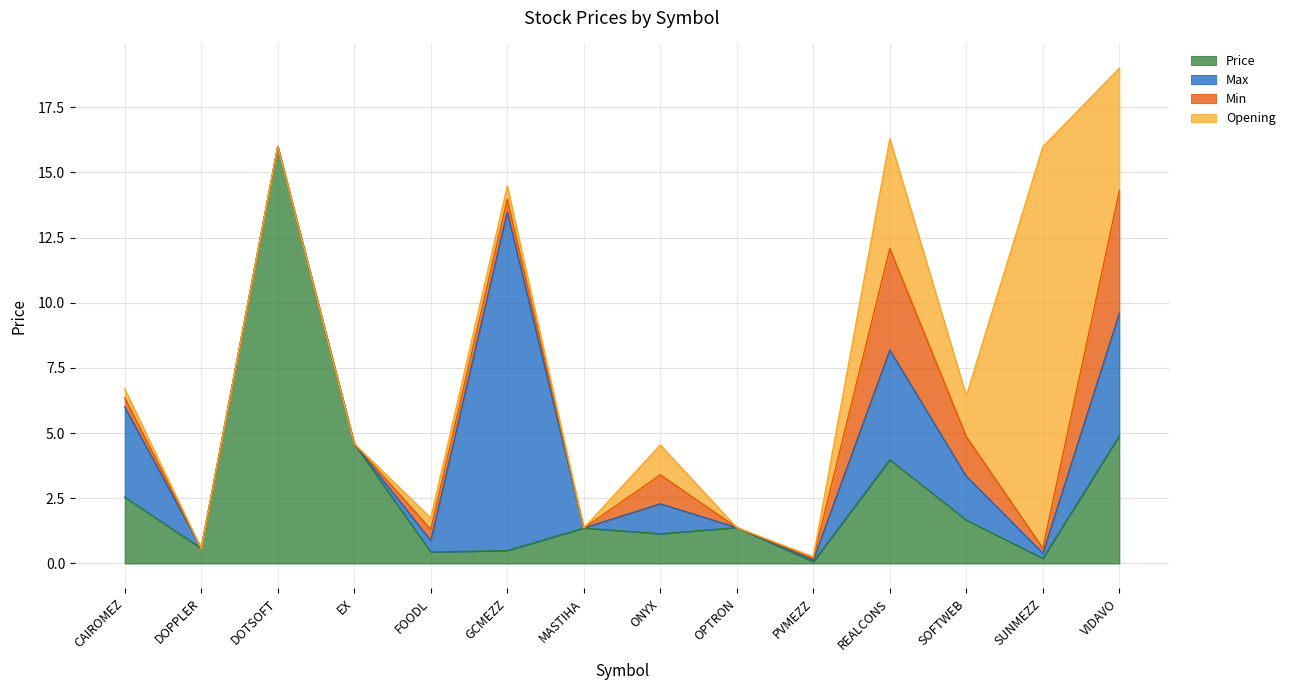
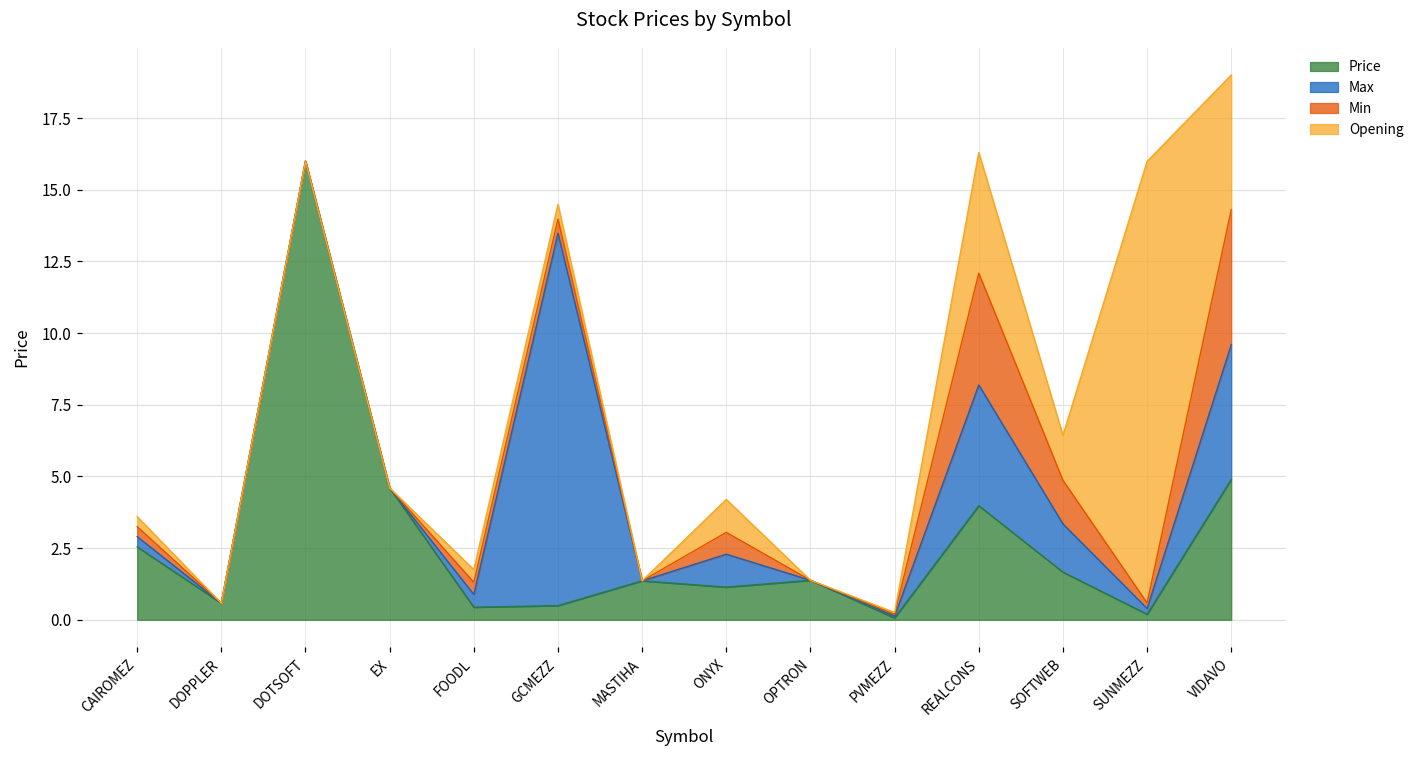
Max, CAIROMEZ: 3.5 -> 0.4
Min, ONYX: 1.1 -> 0.8
